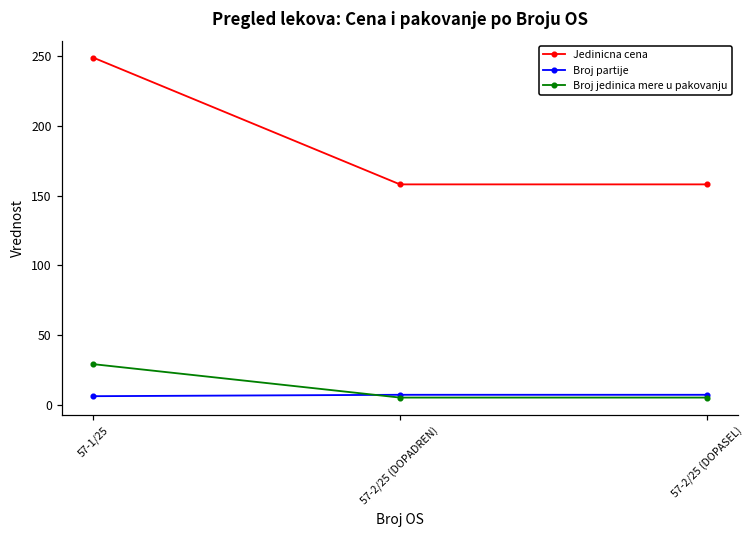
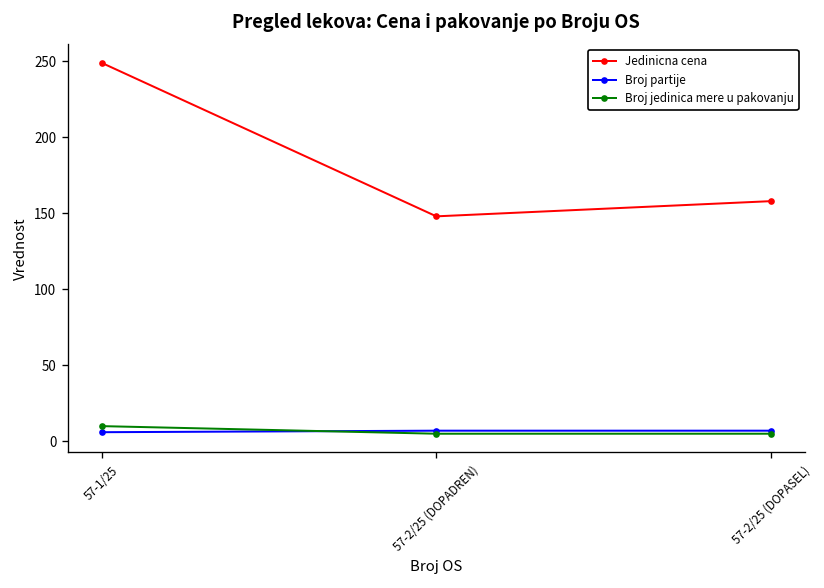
Broj jedinica mere u pakovanju, 57-1/25: 29 -> 10
Jedinicna cena, 57-2/25 (DOPADREN): 158 -> 148
